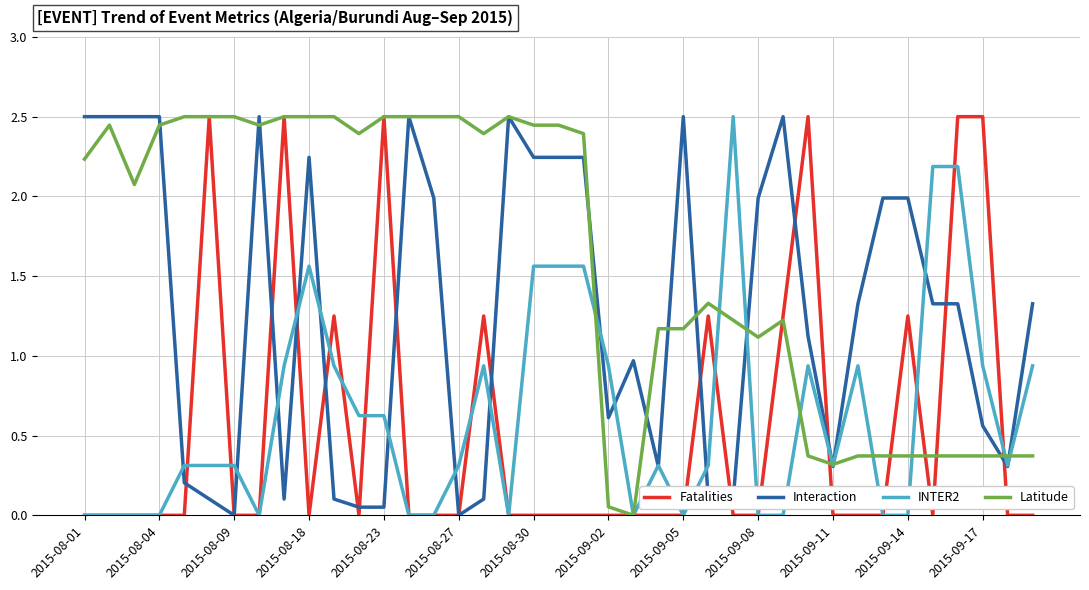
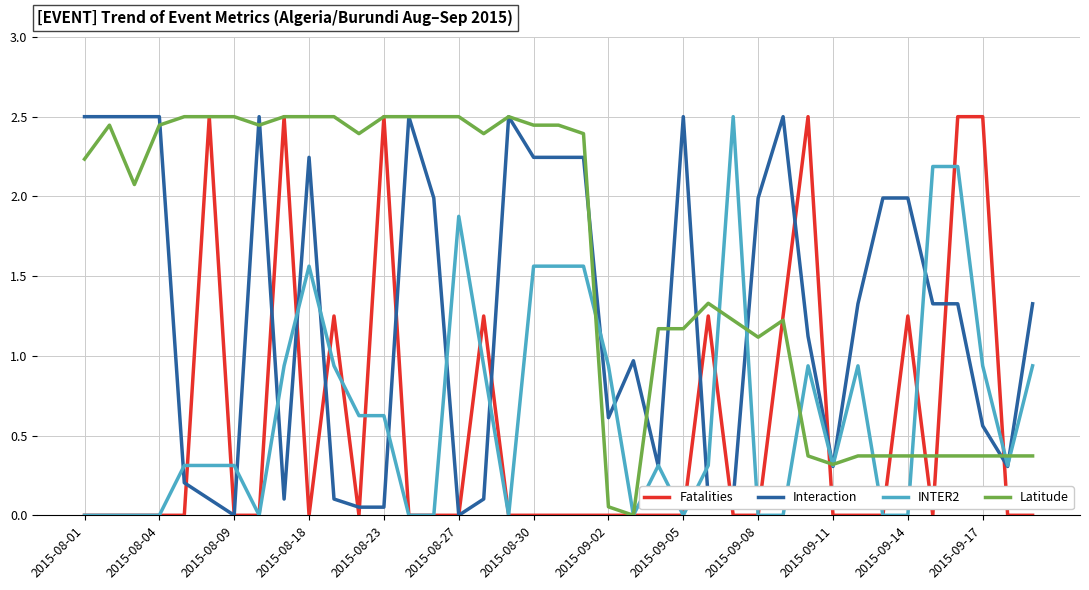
INTER2, 2015-08-27: 0.31 -> 1.87
